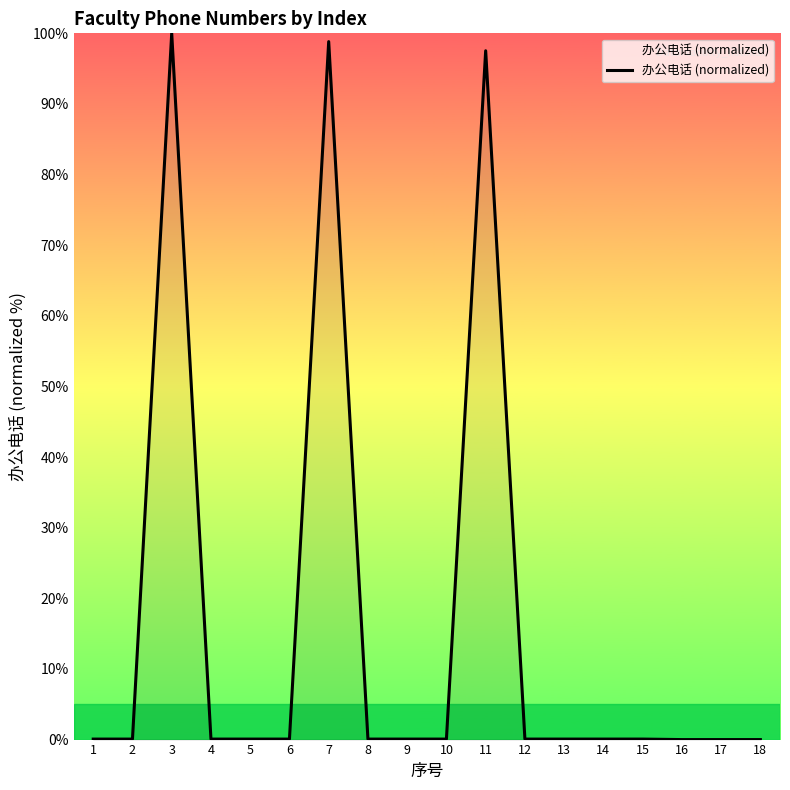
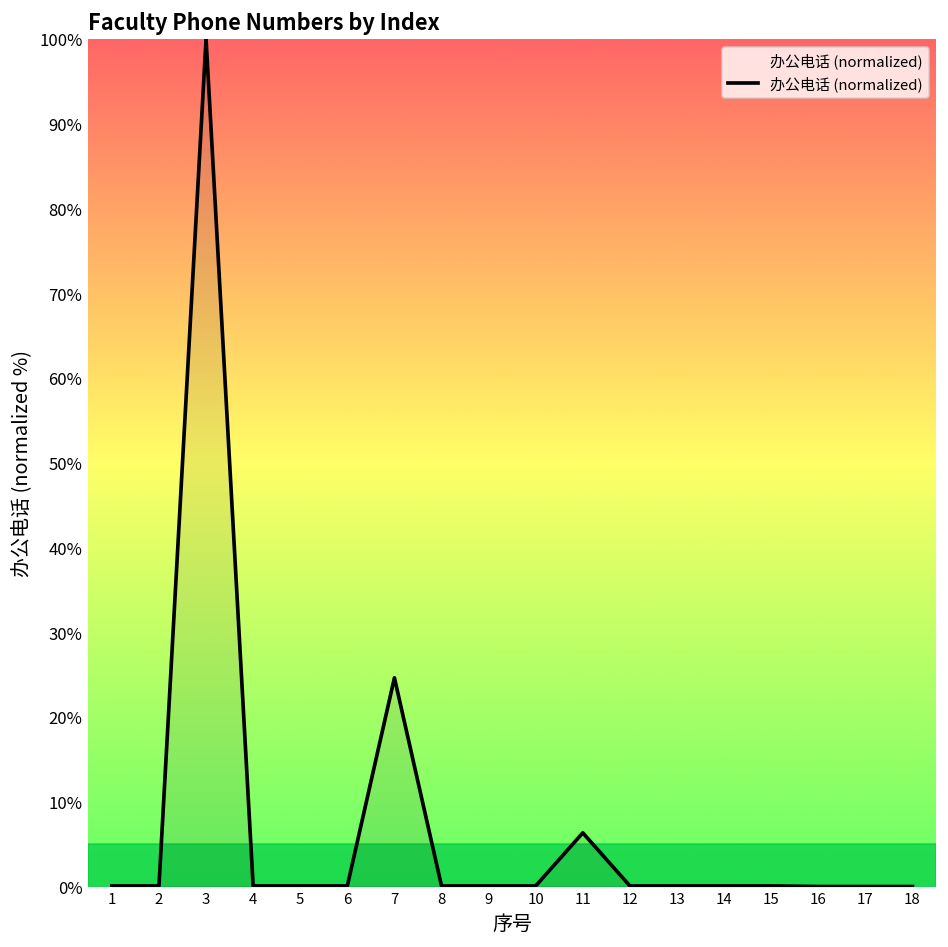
7: 99% -> 25%
11: 98% -> 6%
